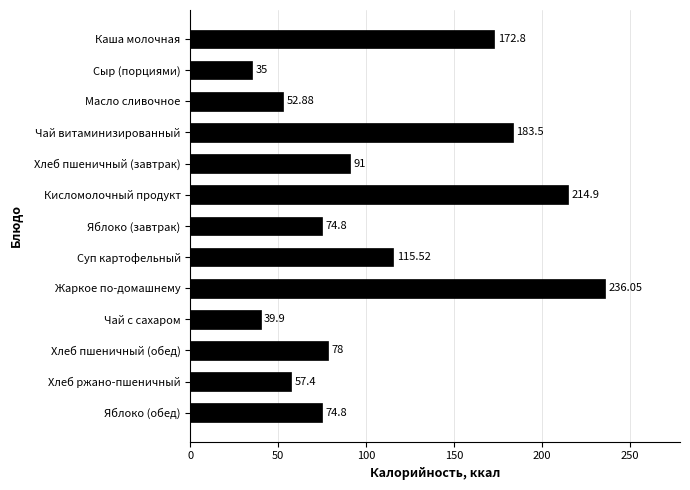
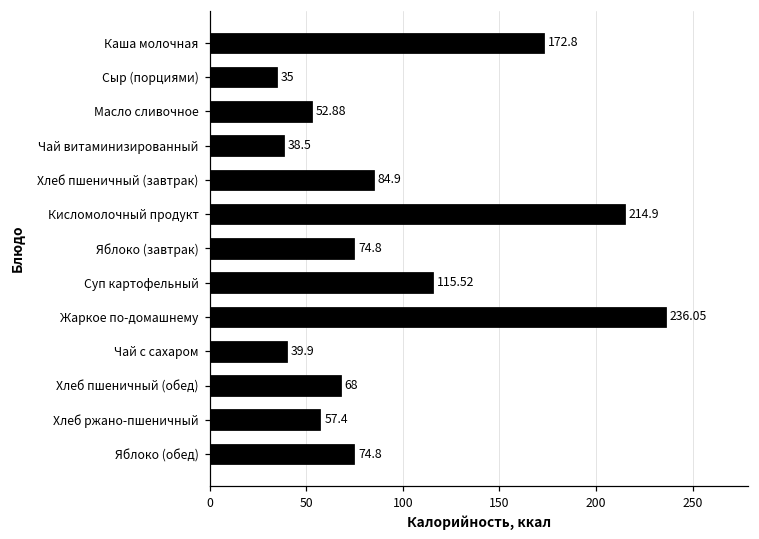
Чай витаминизированный: 183.5 -> 38.5
Хлеб пшеничный (завтрак): 91 -> 84.9
Хлеб пшеничный (обед): 78 -> 68
